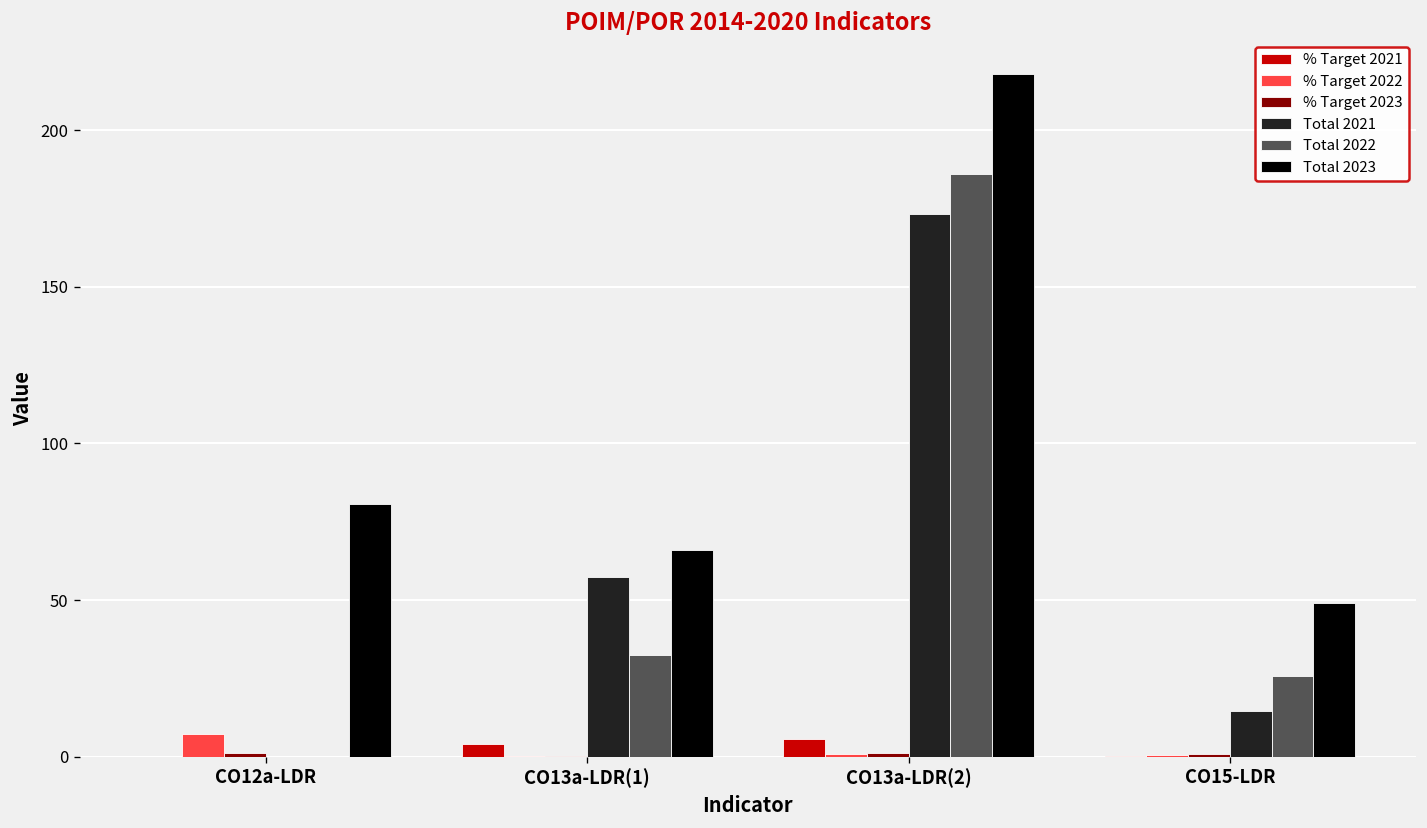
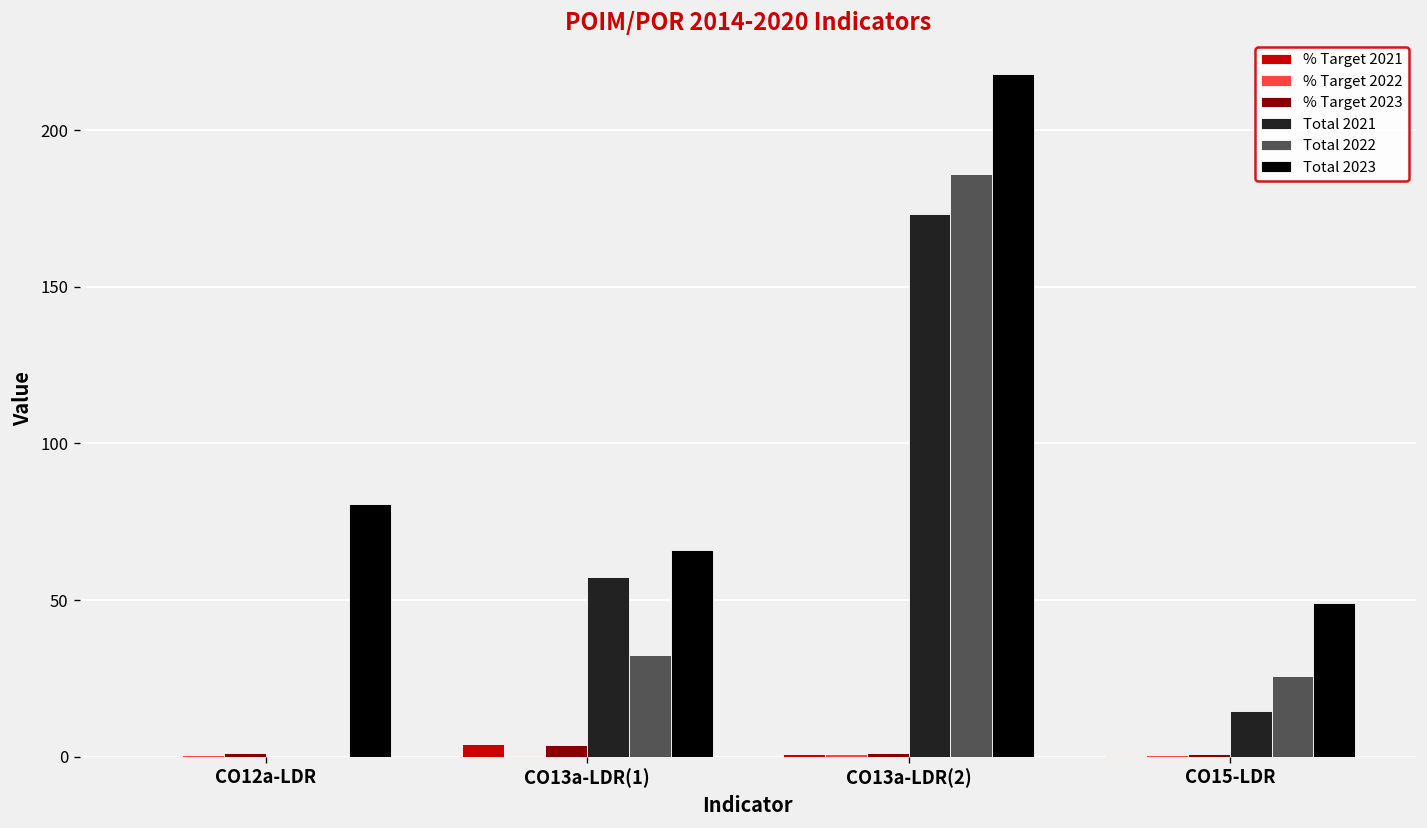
% Target 2022, CO12a-LDR: 7 -> 1
% Target 2023, CO13a-LDR(1): 0 -> 4
% Target 2021, CO13a-LDR(2): 6 -> 1
